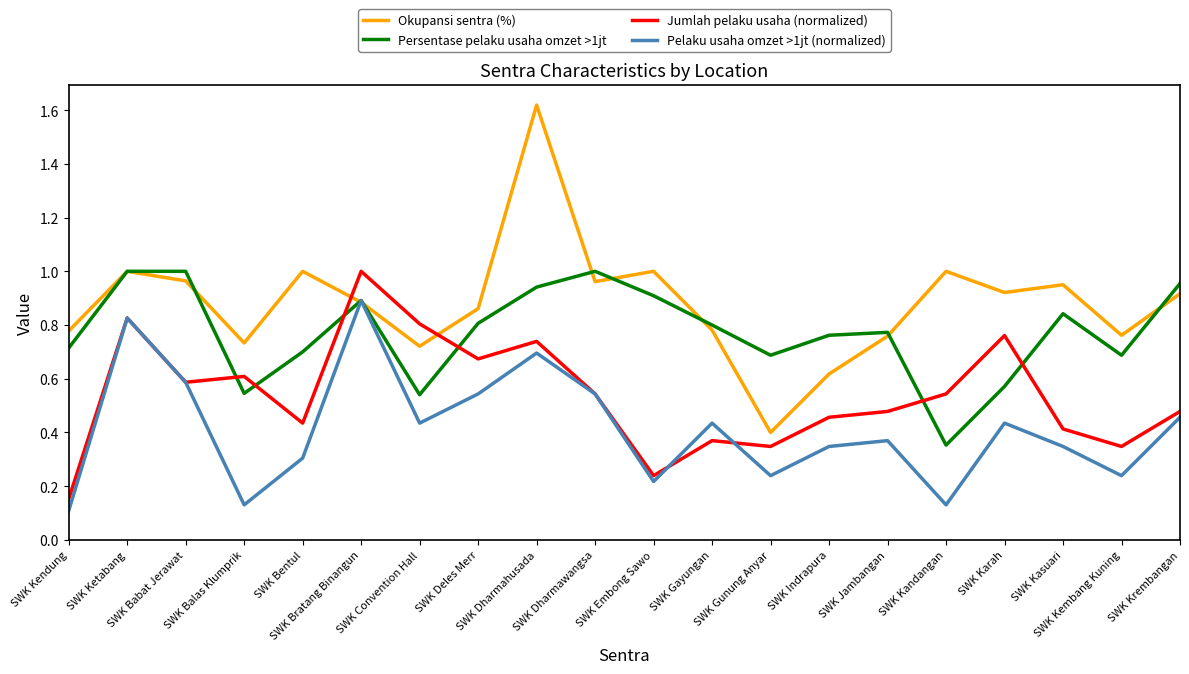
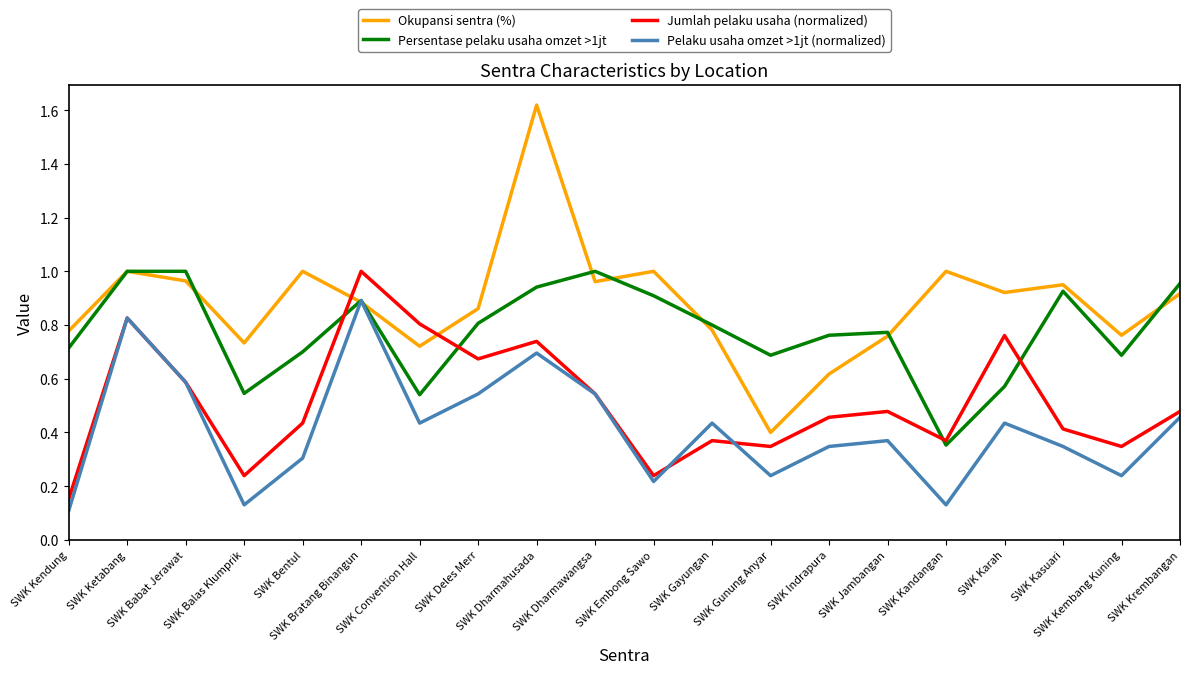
Jumlah pelaku usaha (normalized), SWK Balas Klumprik: 0.61 -> 0.24
Jumlah pelaku usaha (normalized), SWK Kandangan: 0.54 -> 0.37
Persentase pelaku usaha omzet >1jt, SWK Kasuari: 0.84 -> 0.93
